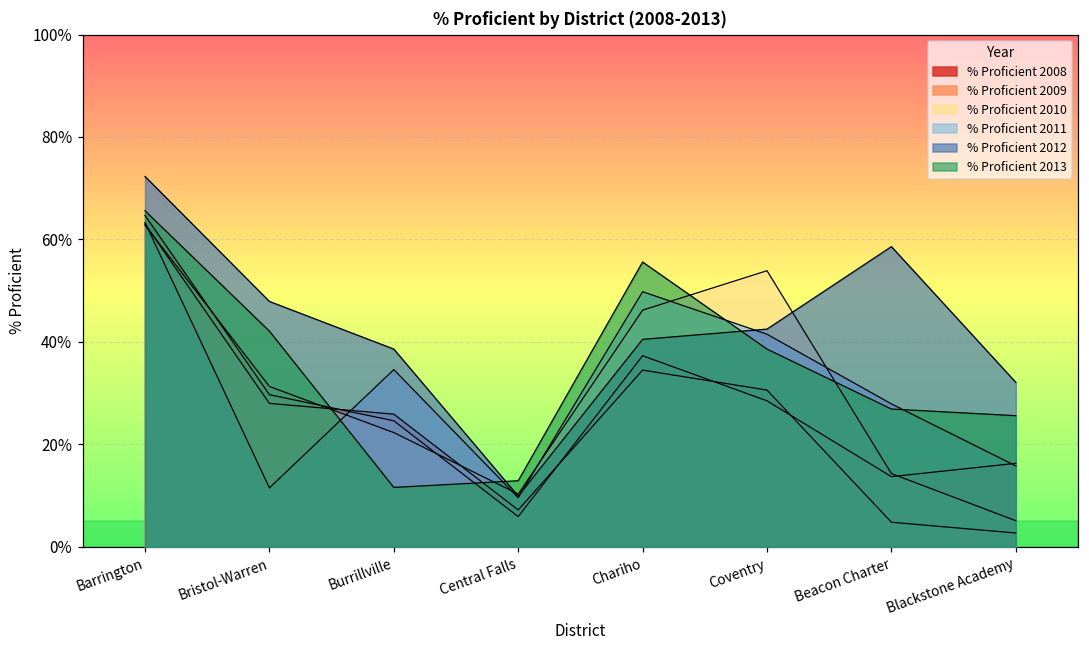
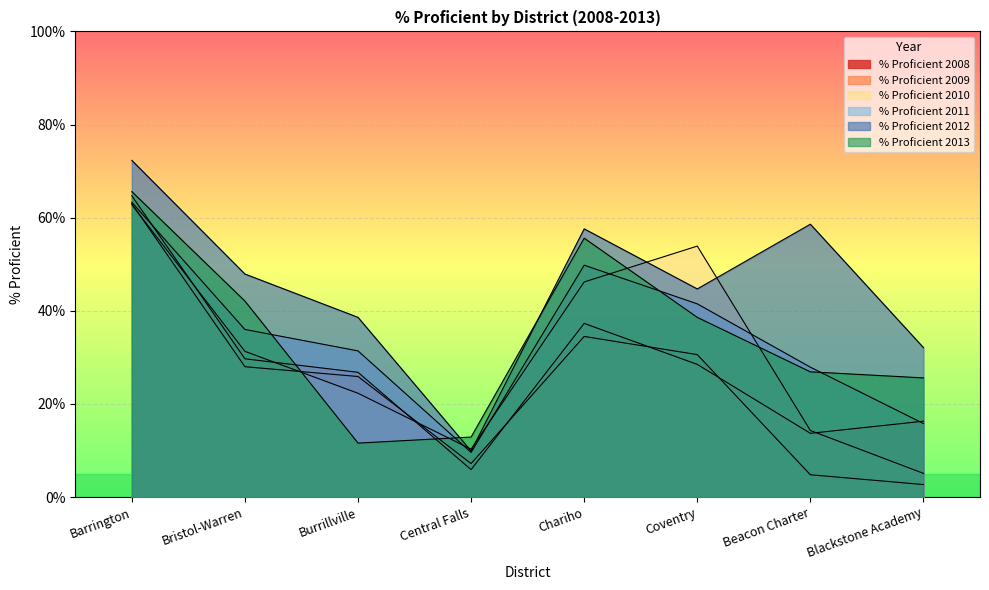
% Proficient 2011, Bristol-Warren: 12% -> 36%
% Proficient 2009, Burrillville: 25% -> 27%
% Proficient 2011, Burrillville: 35% -> 31%
% Proficient 2012, Chariho: 41% -> 58%
% Proficient 2012, Coventry: 43% -> 45%
